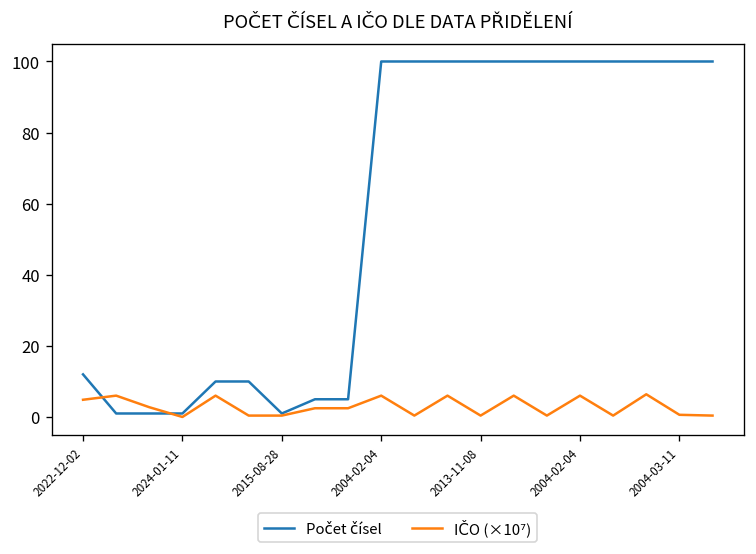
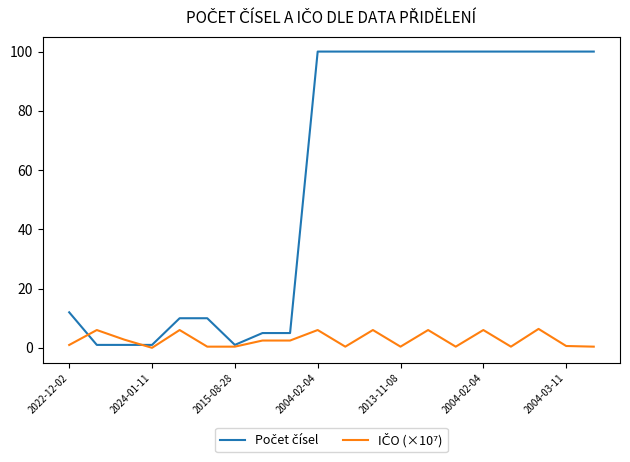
IČO (×10⁷), 2022-12-02: 5 -> 1
